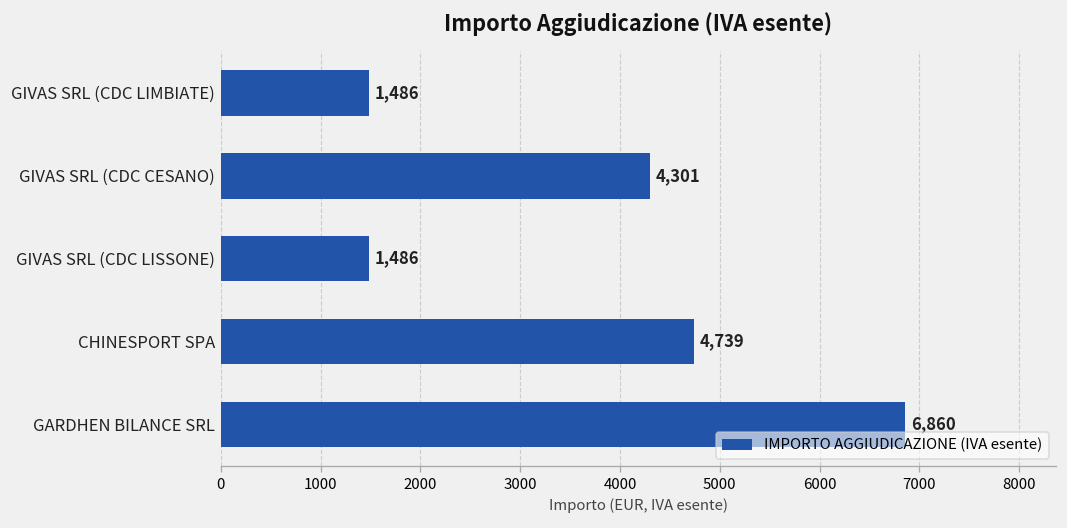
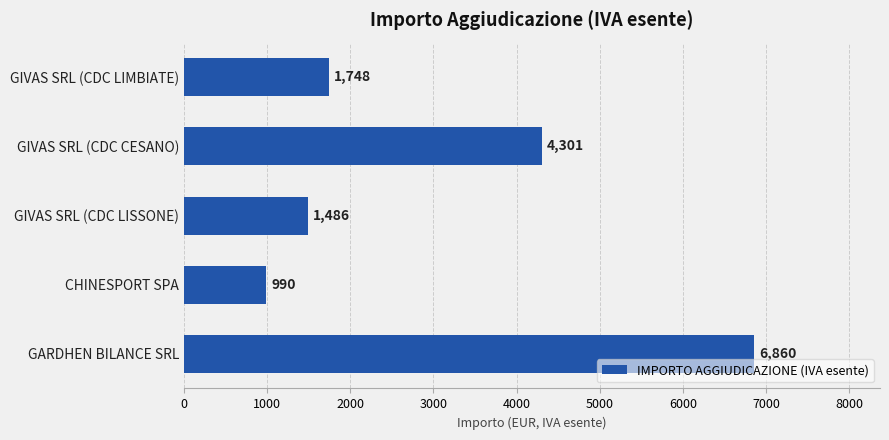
GIVAS SRL (CDC LIMBIATE): 1,486 -> 1,748
CHINESPORT SPA: 4,739 -> 990
